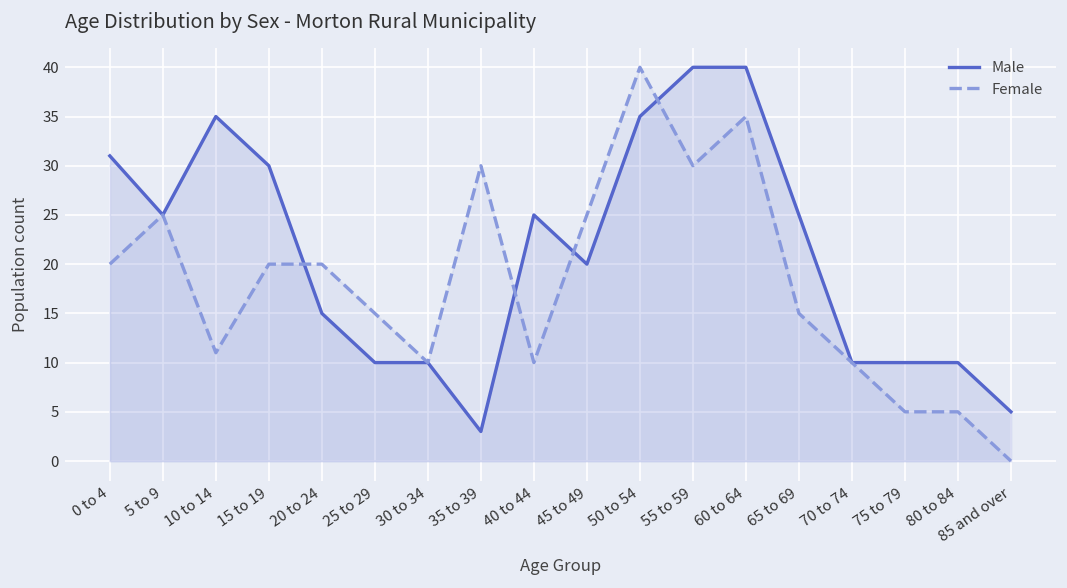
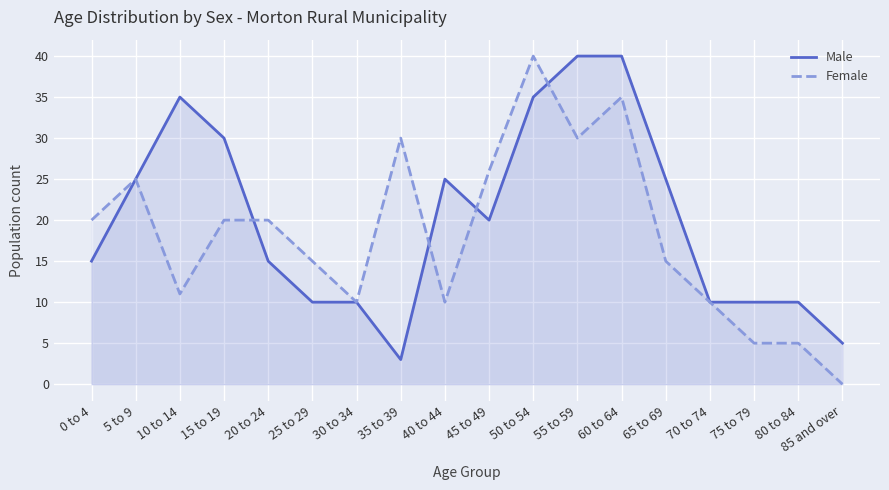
Male, 0 to 4: 31 -> 15
Female, 45 to 49: 25 -> 26
